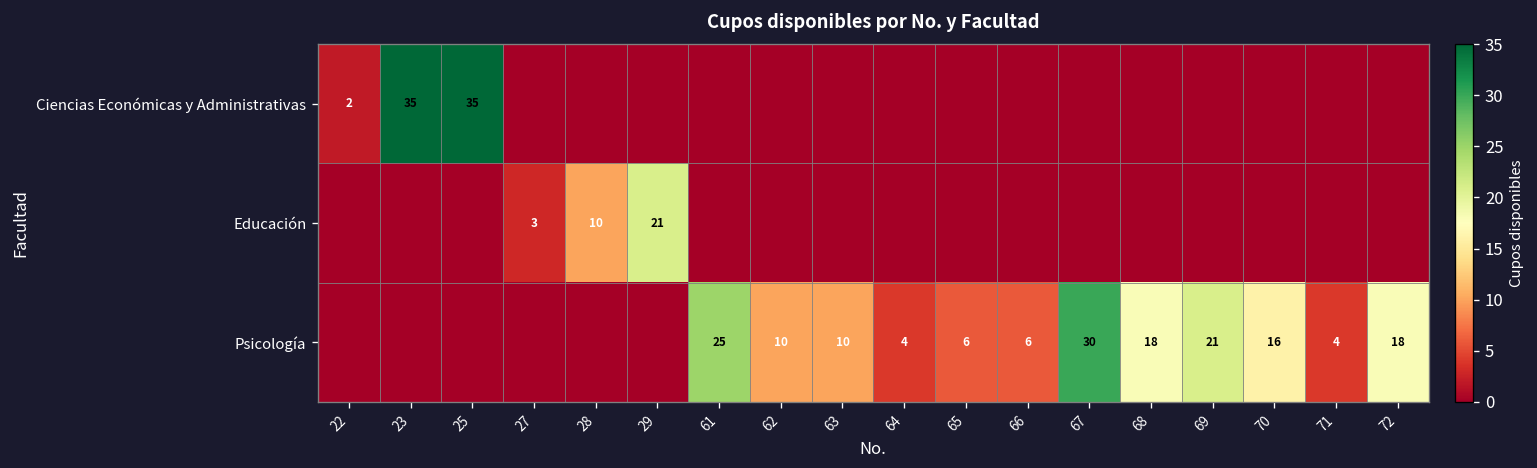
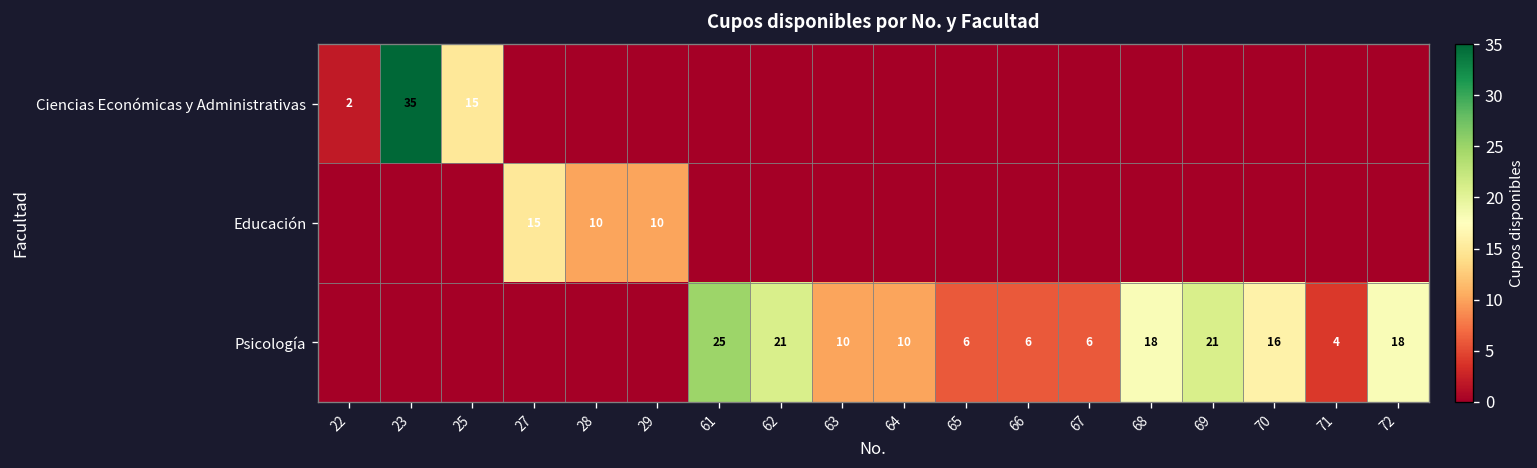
Ciencias Económicas y Administrativas, 25: 35 -> 15
Educación, 27: 3 -> 15
Educación, 29: 21 -> 10
Psicología, 62: 10 -> 21
Psicología, 64: 4 -> 10
Psicología, 67: 30 -> 6
